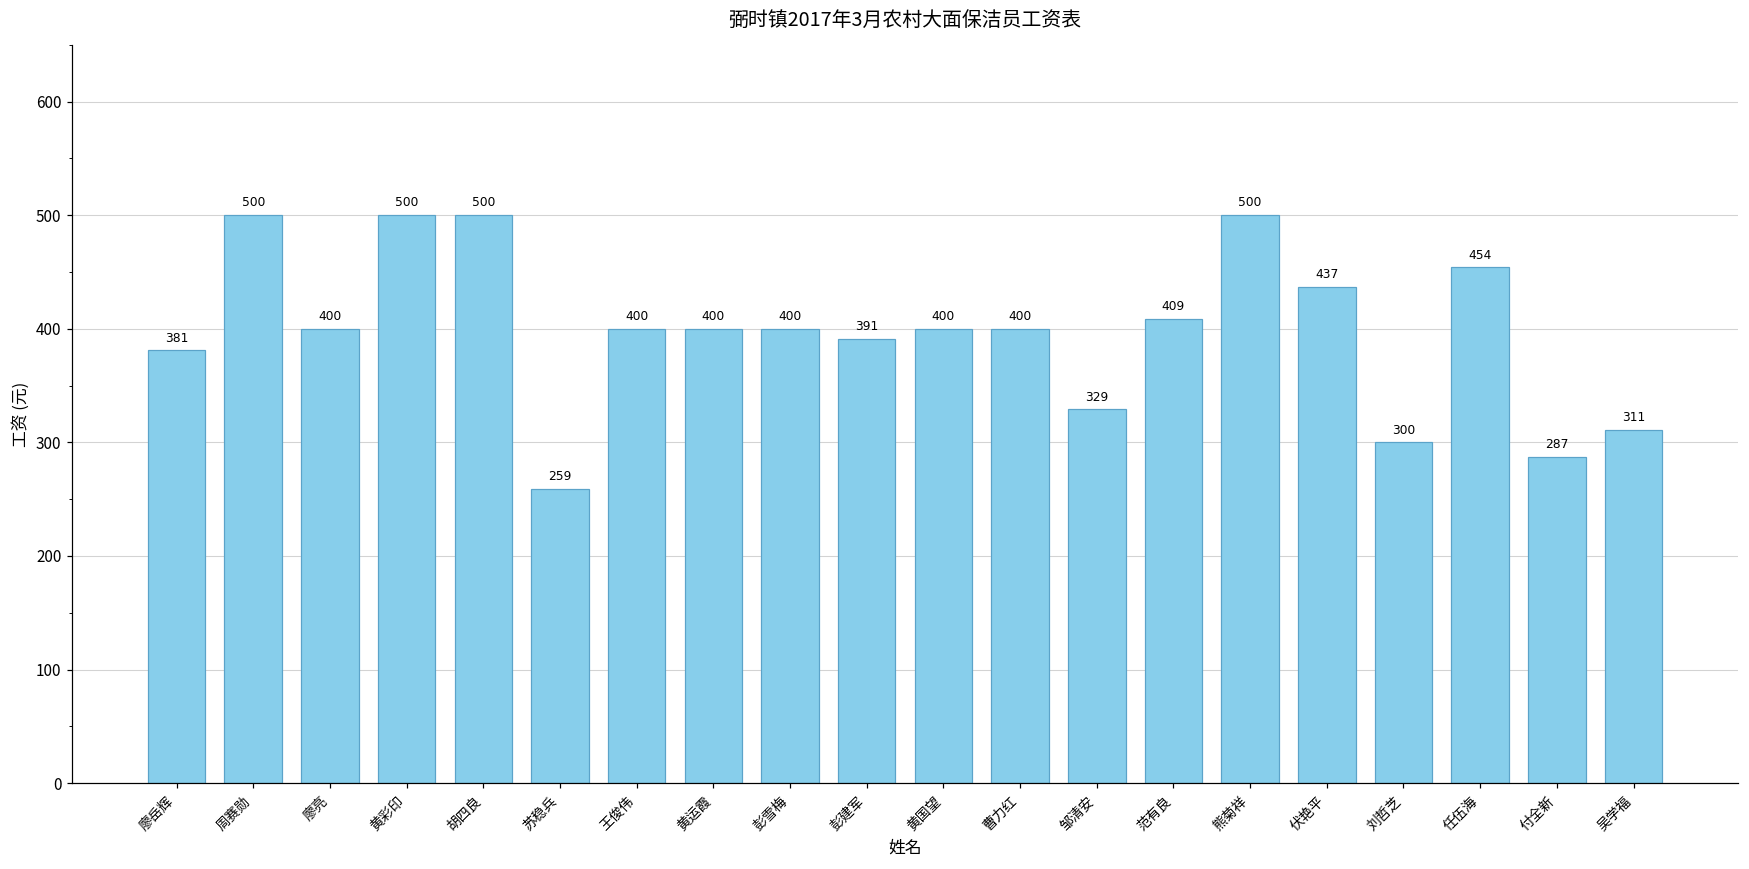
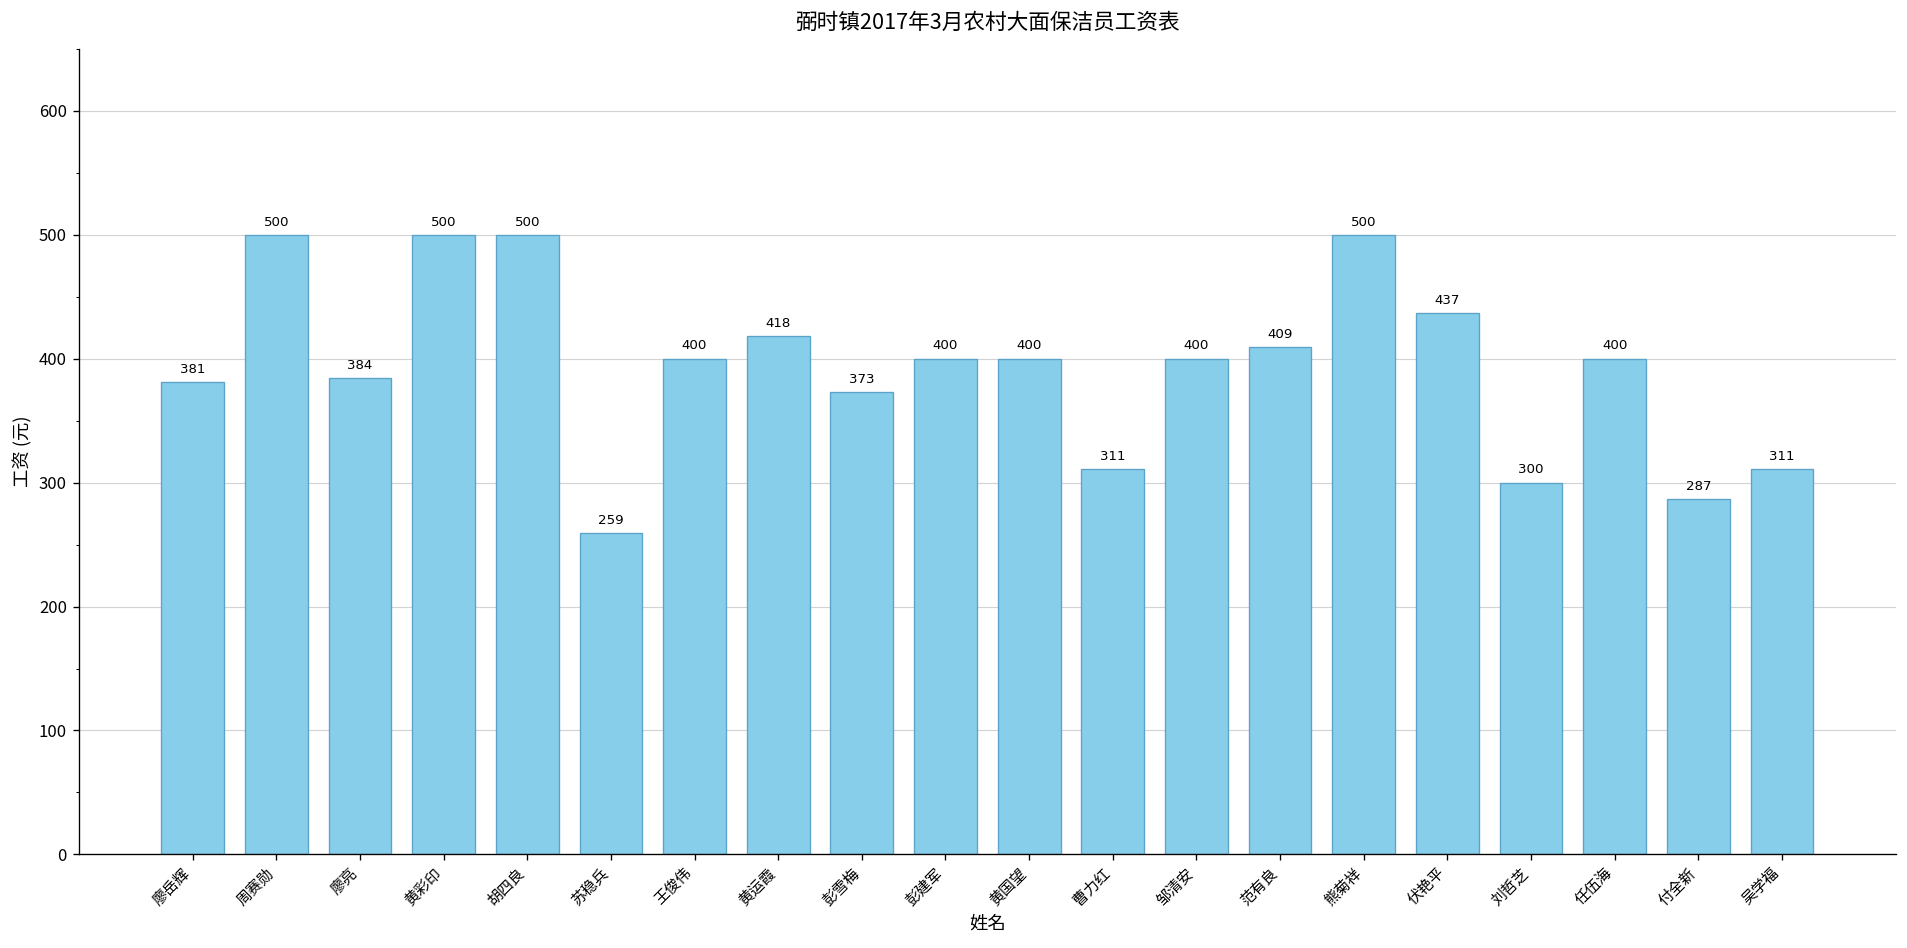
廖亮: 400 -> 384
黄运霞: 400 -> 418
彭雪梅: 400 -> 373
彭建军: 391 -> 400
曹力红: 400 -> 311
邹清安: 329 -> 400
任伍海: 454 -> 400
